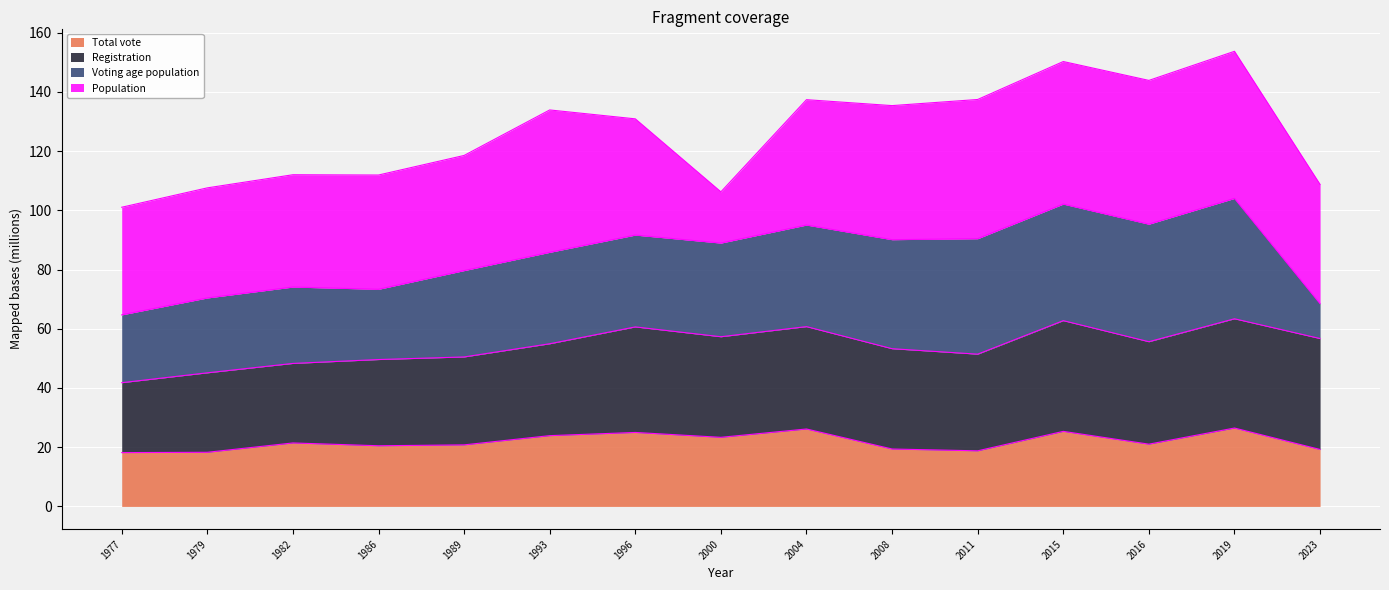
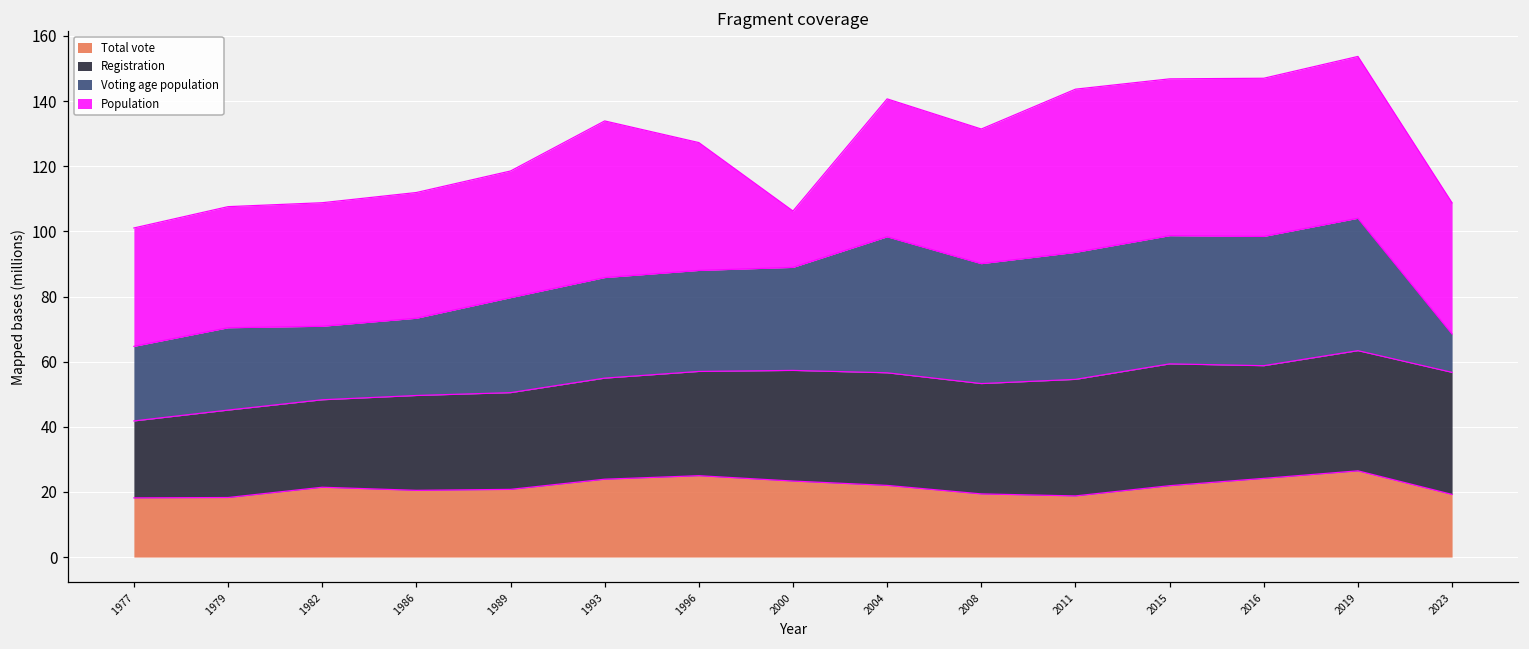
Voting age population, 1982: 26 -> 23
Registration, 1996: 36 -> 32
Total vote, 2004: 26 -> 22
Voting age population, 2004: 34 -> 42
Population, 2008: 45 -> 41
Registration, 2011: 33 -> 36
Population, 2011: 47 -> 50
Total vote, 2015: 25 -> 22
Total vote, 2016: 21 -> 24
